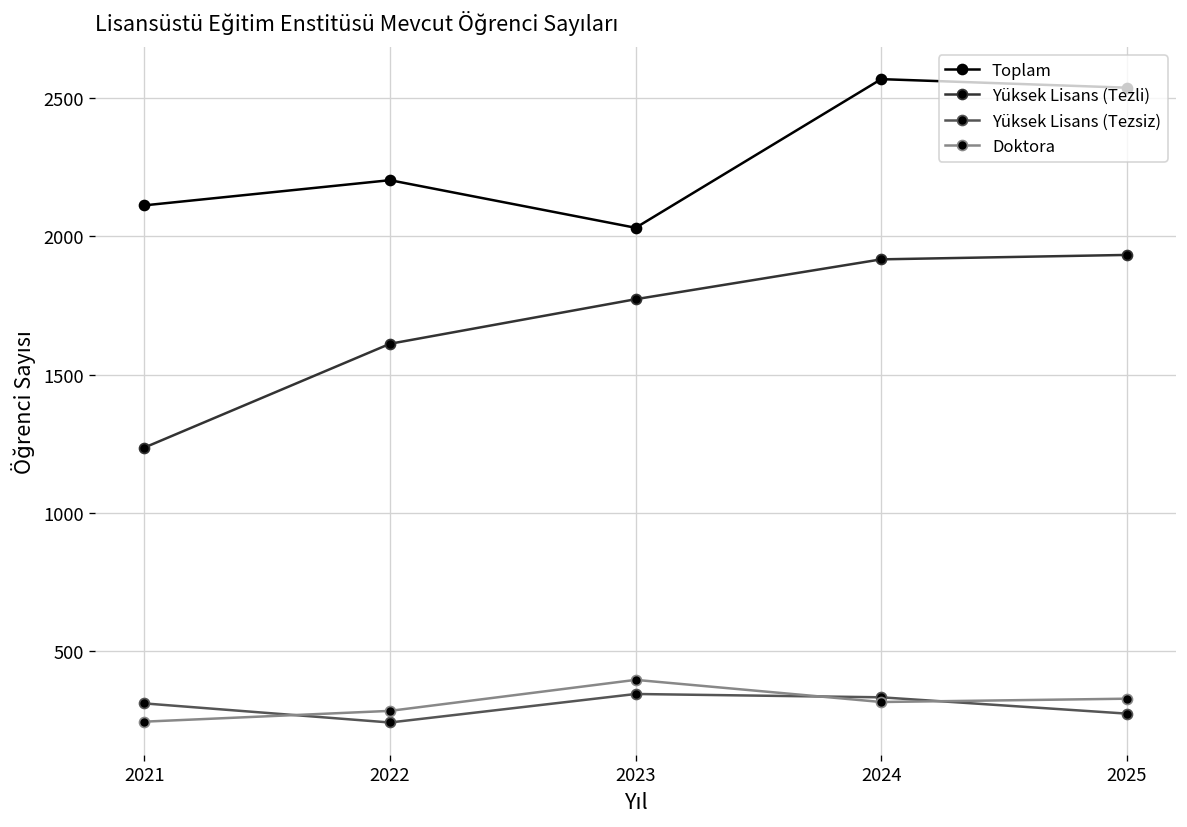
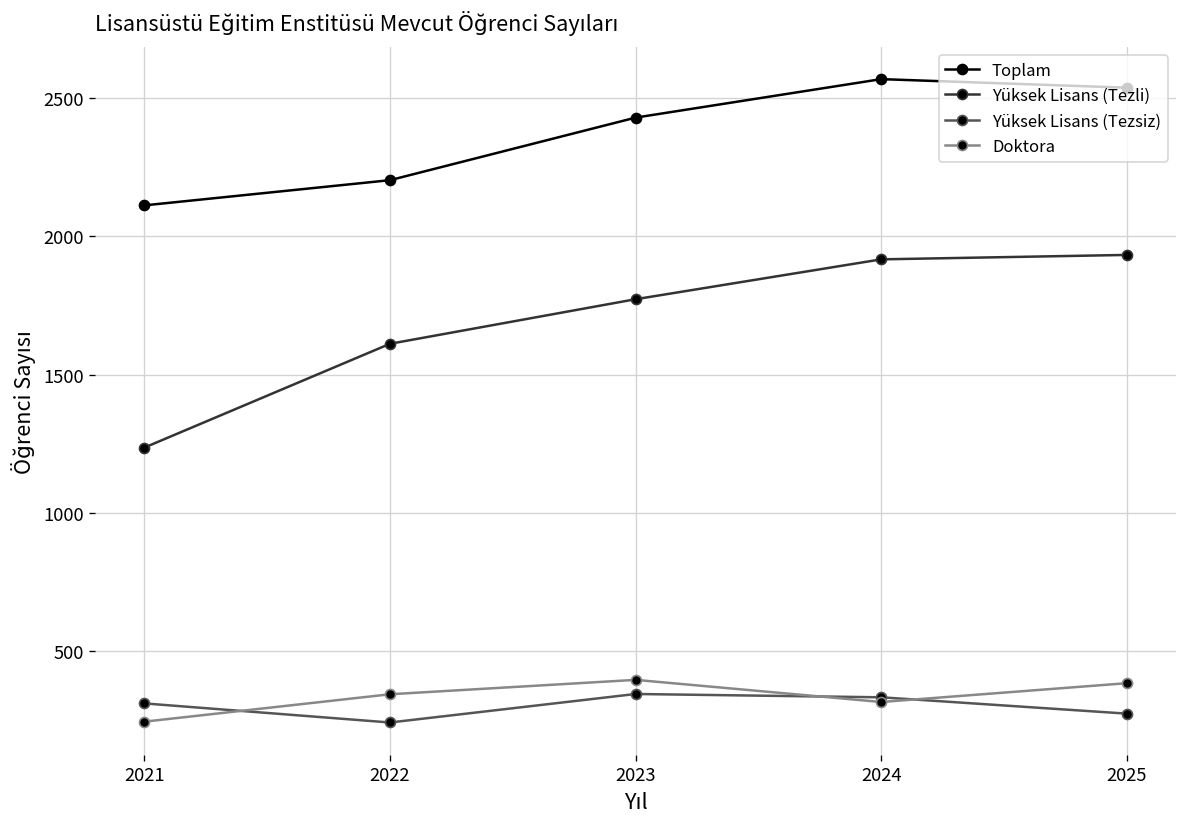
Doktora, 2022: 290 -> 350
Toplam, 2023: 2030 -> 2430
Doktora, 2025: 330 -> 390
